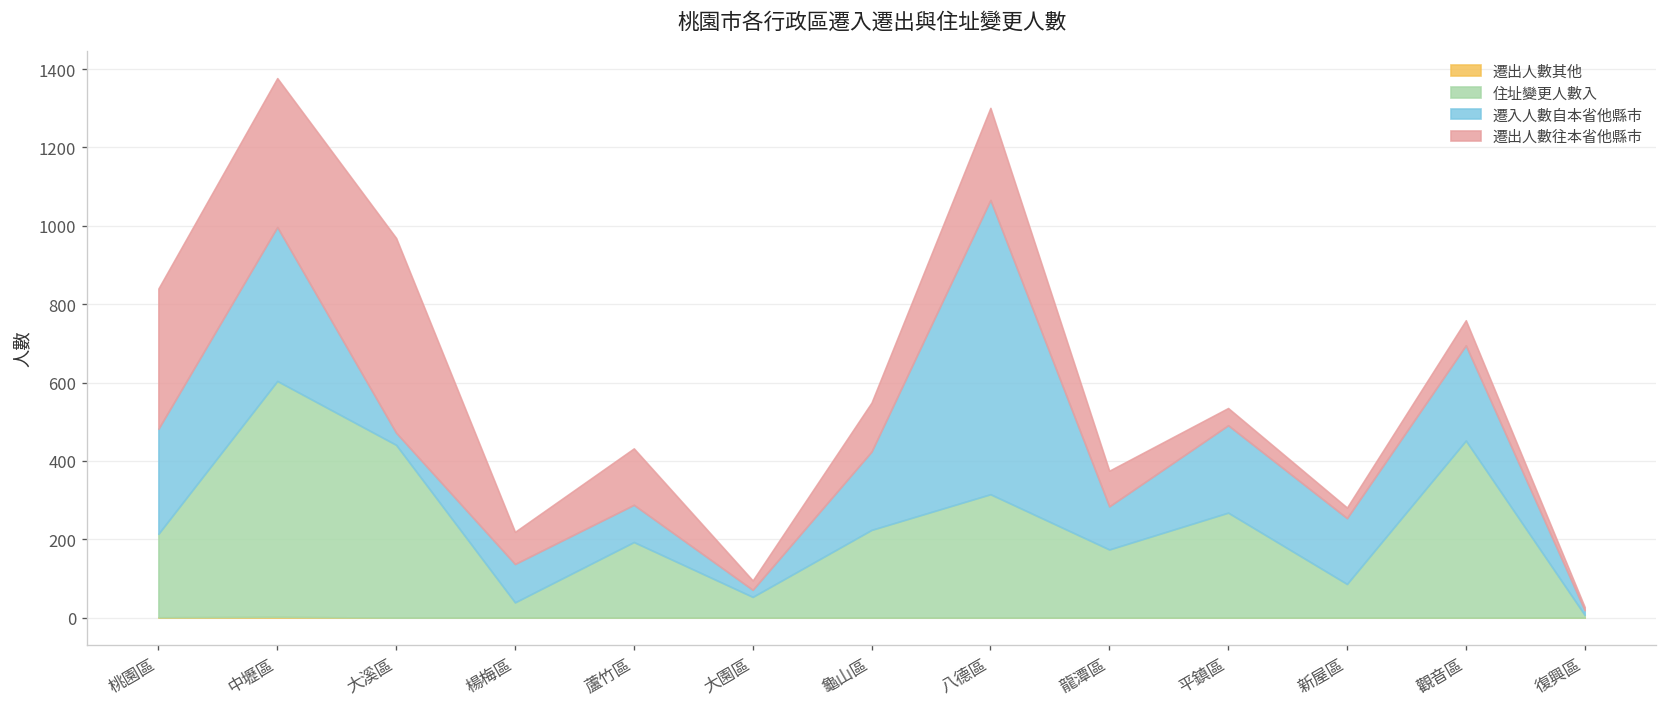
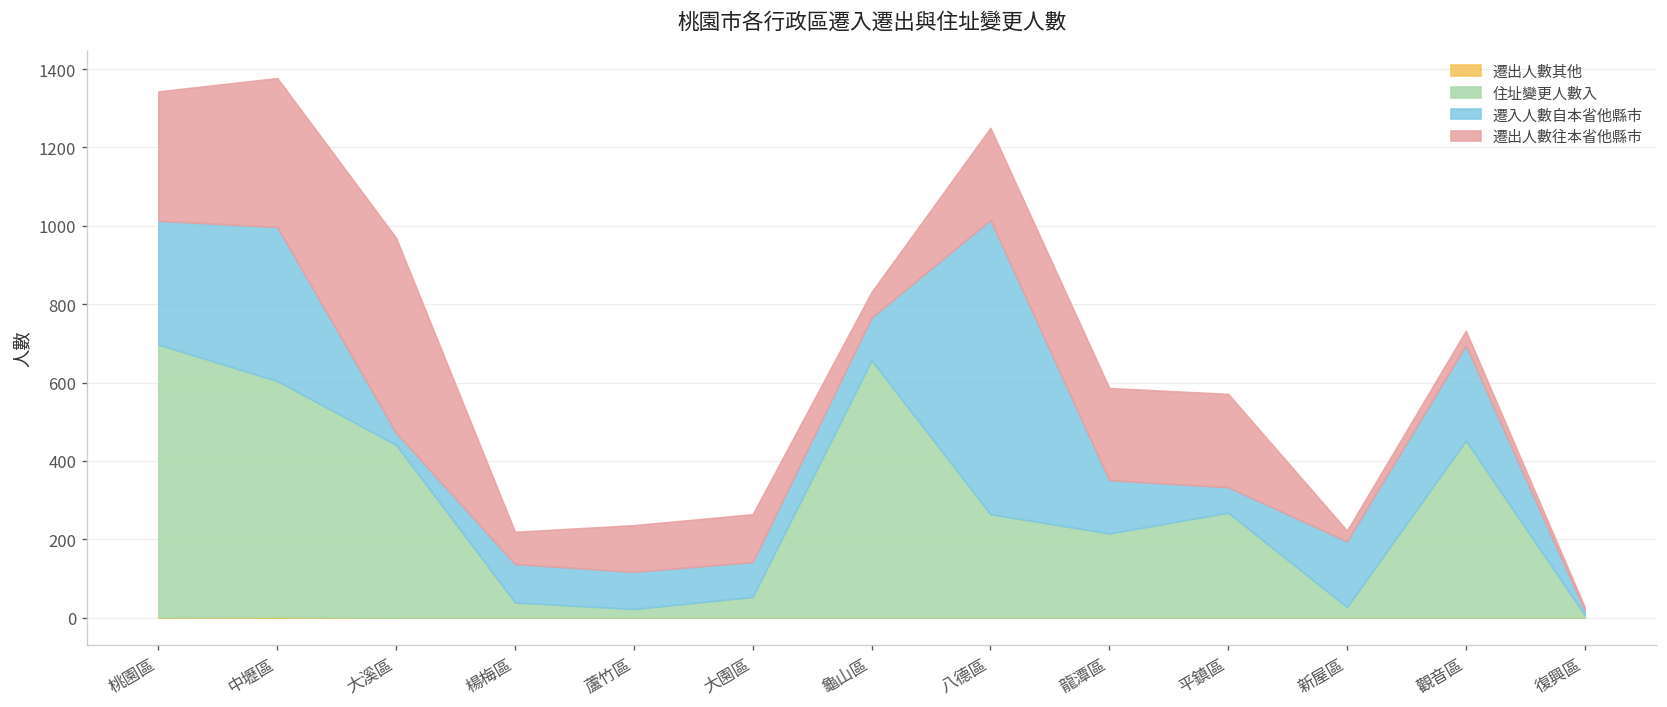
住址變更人數入, 桃園區: 210 -> 700
遷入人數自本省他縣市, 桃園區: 270 -> 320
遷出人數往本省他縣市, 桃園區: 360 -> 330
住址變更人數入, 蘆竹區: 190 -> 20
遷出人數往本省他縣市, 蘆竹區: 140 -> 120
遷入人數自本省他縣市, 大園區: 20 -> 90
遷出人數往本省他縣市, 大園區: 20 -> 120
住址變更人數入, 龜山區: 220 -> 660
遷入人數自本省他縣市, 龜山區: 200 -> 110
遷出人數往本省他縣市, 龜山區: 130 -> 70
住址變更人數入, 八德區: 320 -> 260
住址變更人數入, 龍潭區: 170 -> 220
遷入人數自本省他縣市, 龍潭區: 110 -> 140
遷出人數往本省他縣市, 龍潭區: 90 -> 240
遷入人數自本省他縣市, 平鎮區: 220 -> 70
遷出人數往本省他縣市, 平鎮區: 40 -> 240
住址變更人數入, 新屋區: 90 -> 30
遷出人數往本省他縣市, 觀音區: 60 -> 40
